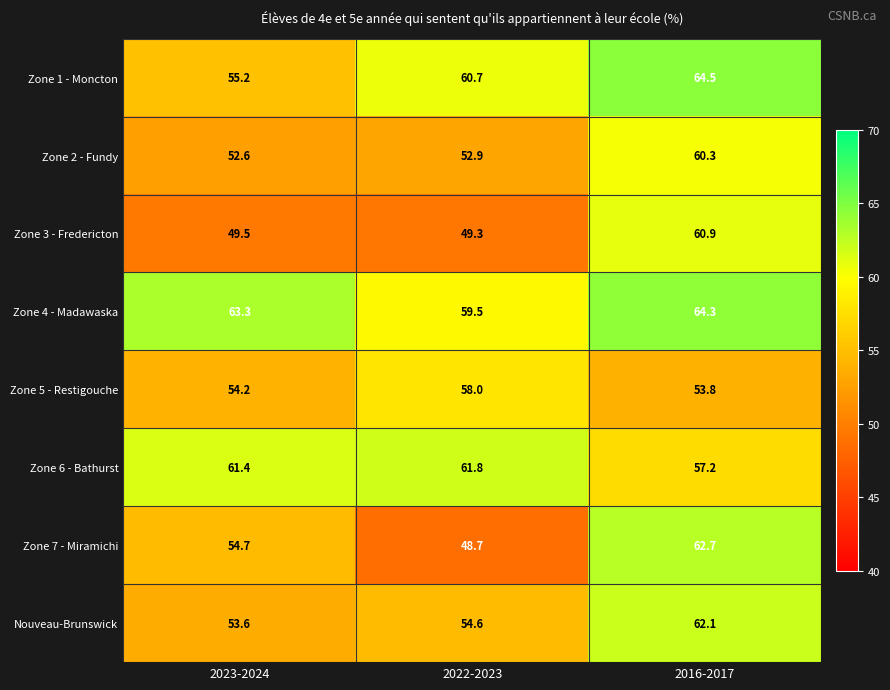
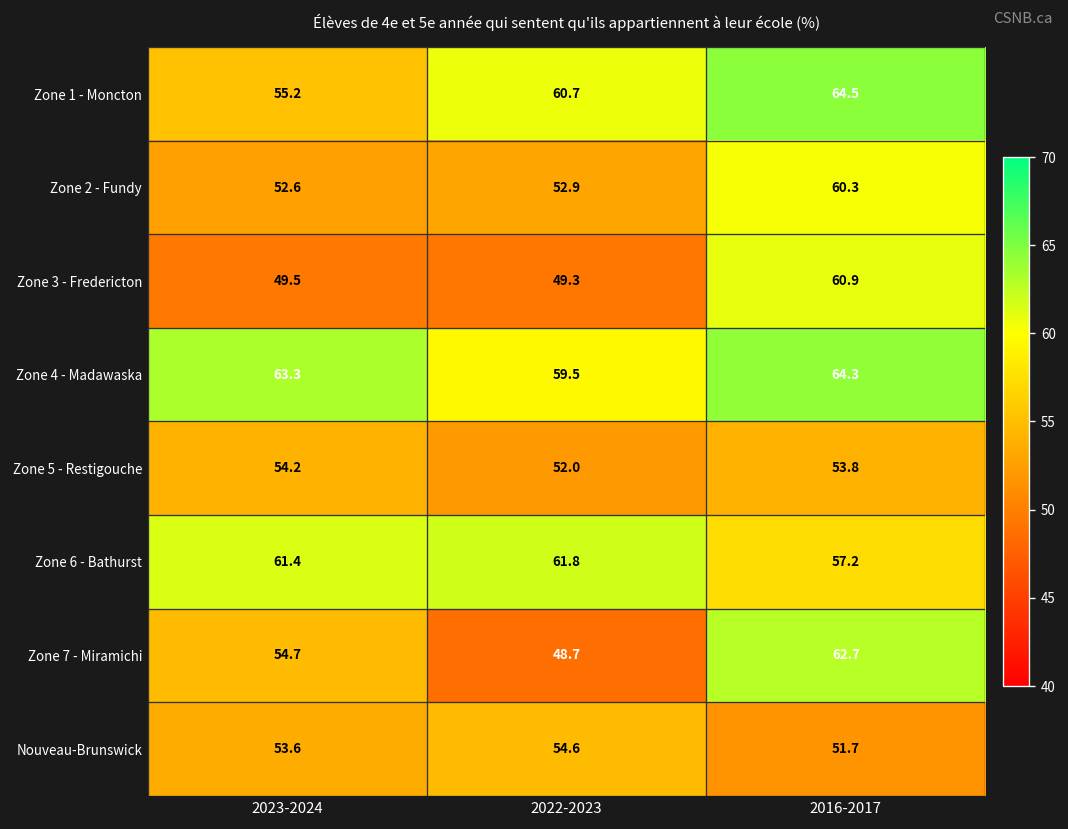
Zone 5 - Restigouche, 2022-2023: 58.0 -> 52.0
Nouveau-Brunswick, 2016-2017: 62.1 -> 51.7
